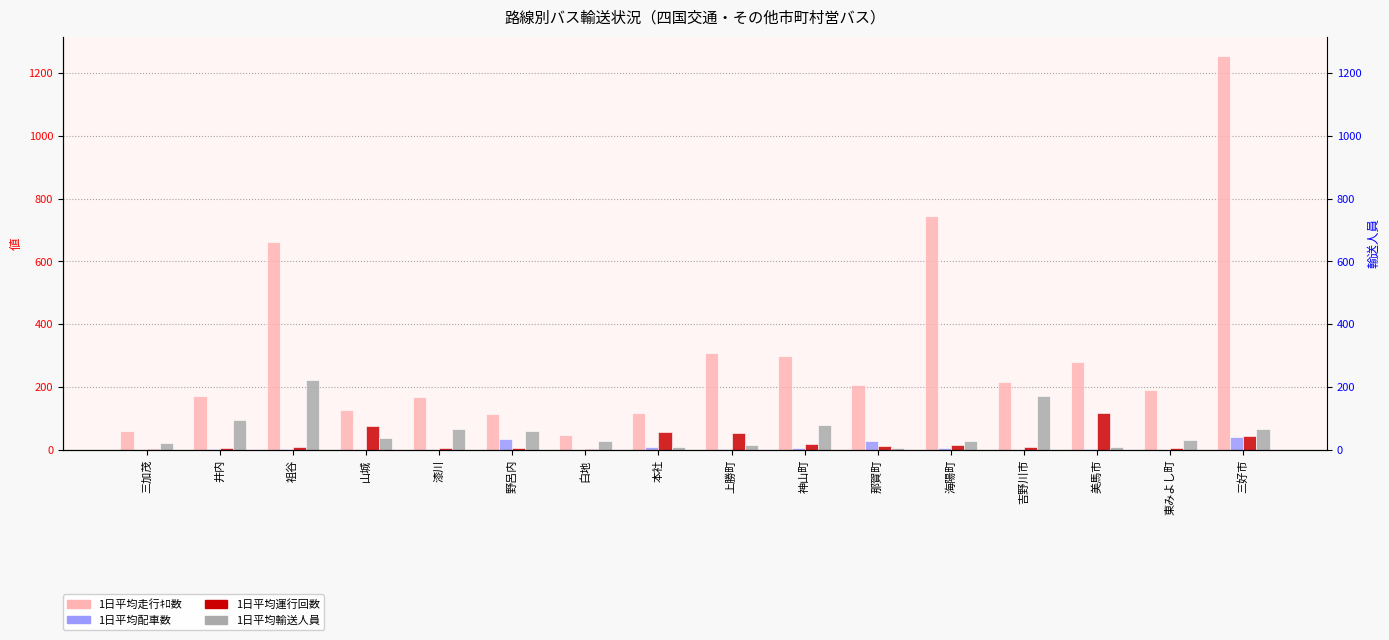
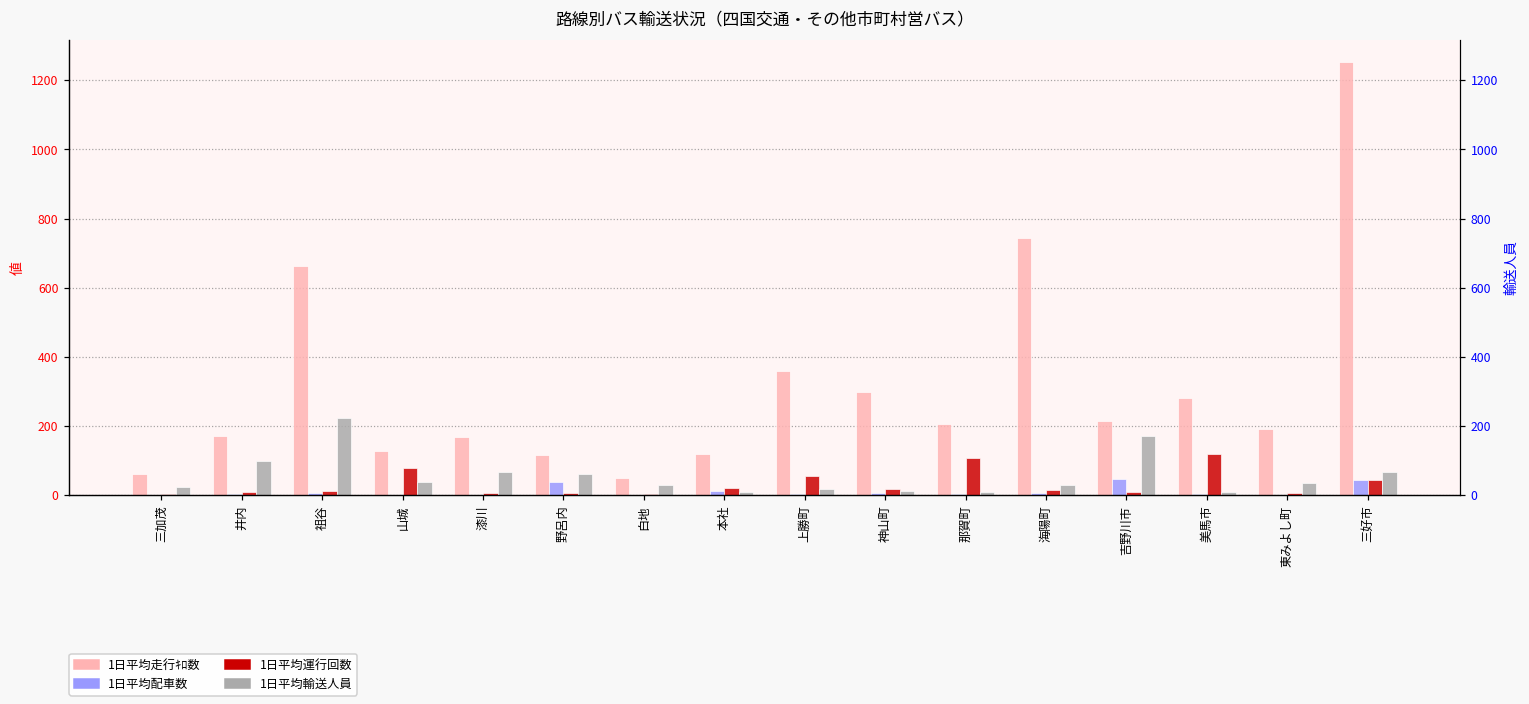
1日平均運行回数, 本社: 60 -> 20
1日平均走行ｷﾛ数, 上勝町: 310 -> 360
1日平均輸送人員, 神山町: 80 -> 10
1日平均配車数, 那賀町: 30 -> 0
1日平均運行回数, 那賀町: 10 -> 110
1日平均配車数, 吉野川市: 0 -> 50
